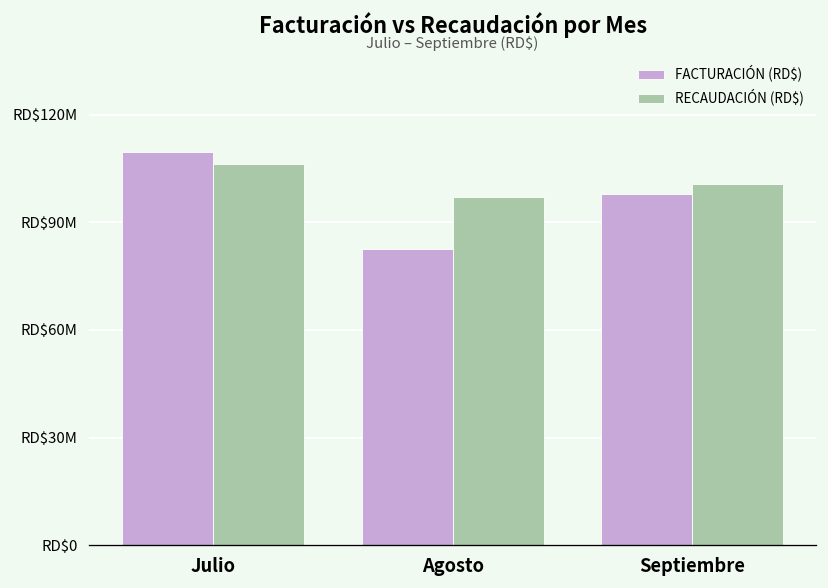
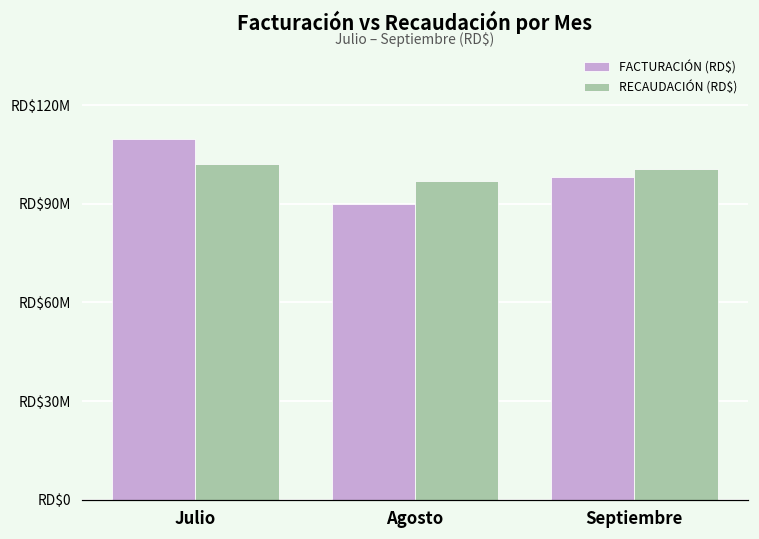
RECAUDACIÓN (RD$), Julio: RD$106000000 -> RD$102000000
FACTURACIÓN (RD$), Agosto: RD$83000000 -> RD$90000000
